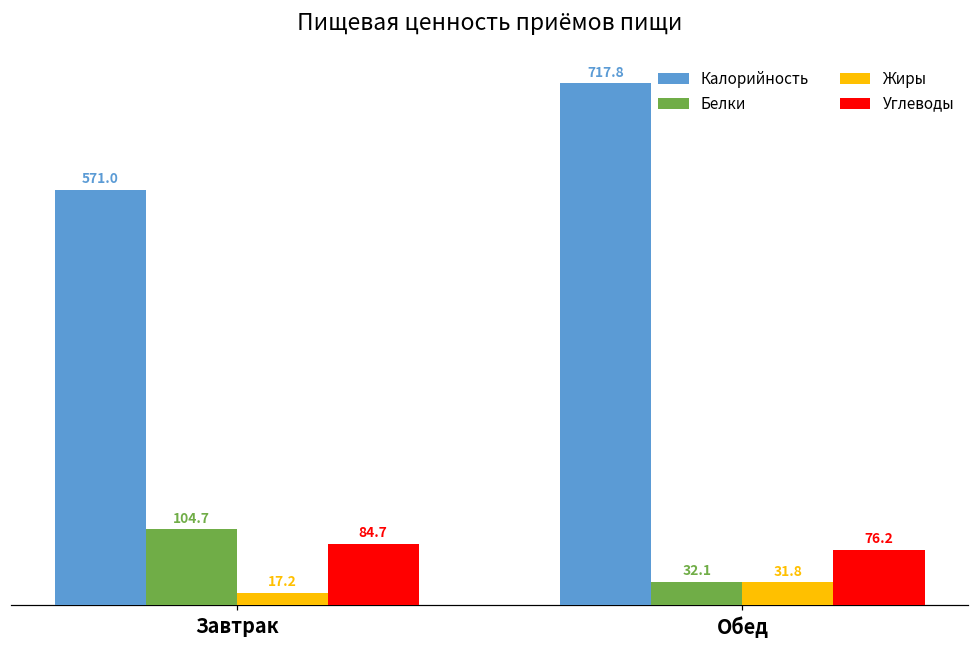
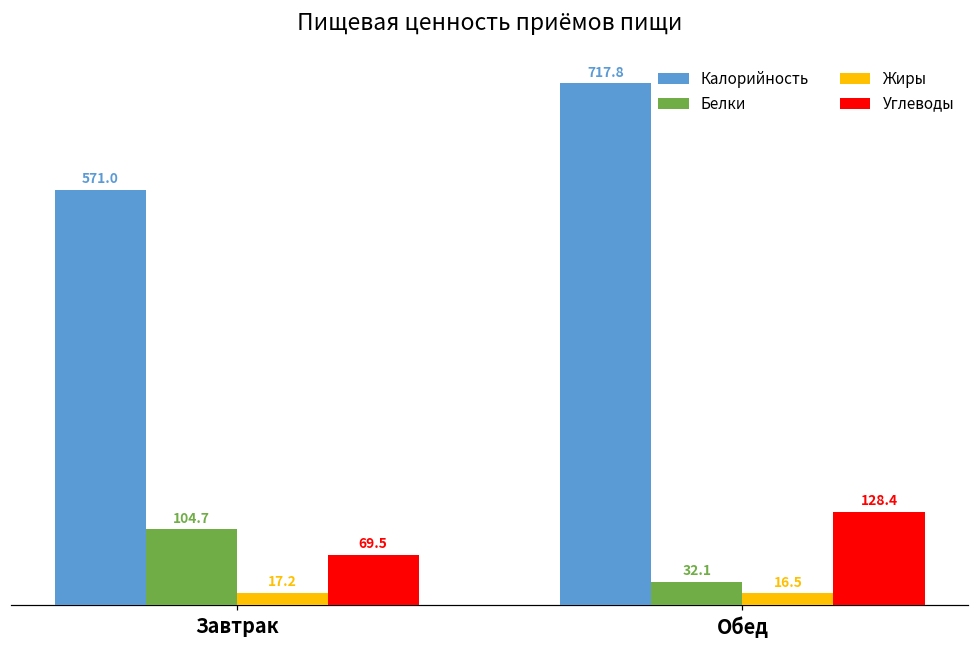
Углеводы, Завтрак: 84.7 -> 69.5
Жиры, Обед: 31.8 -> 16.5
Углеводы, Обед: 76.2 -> 128.4
